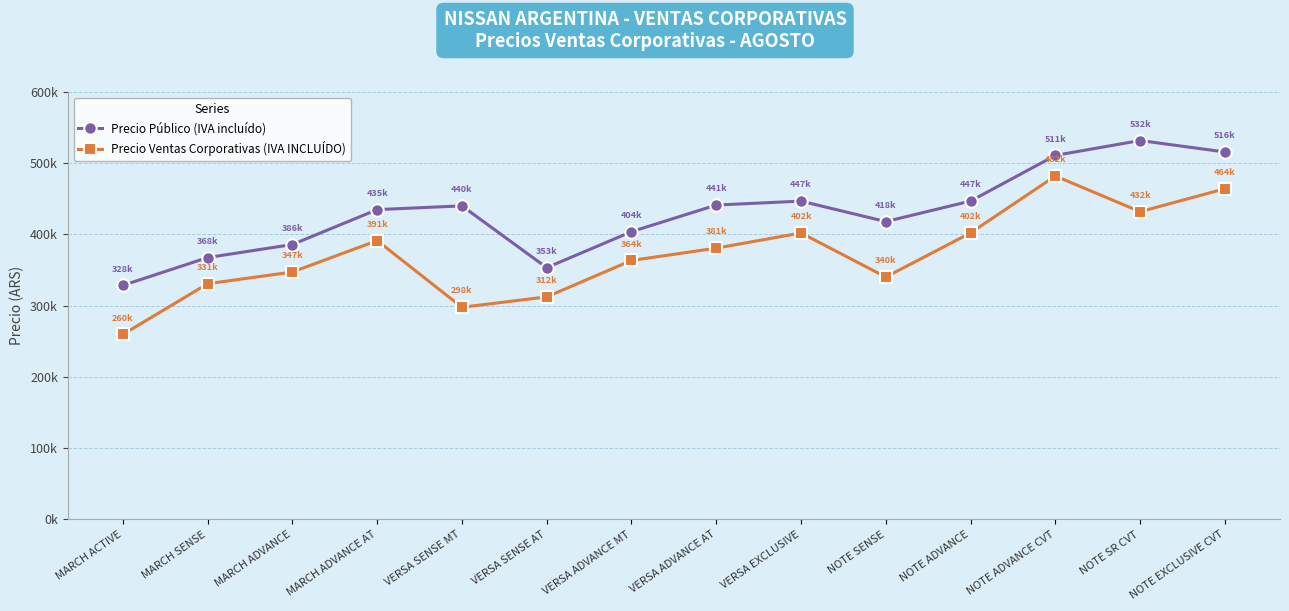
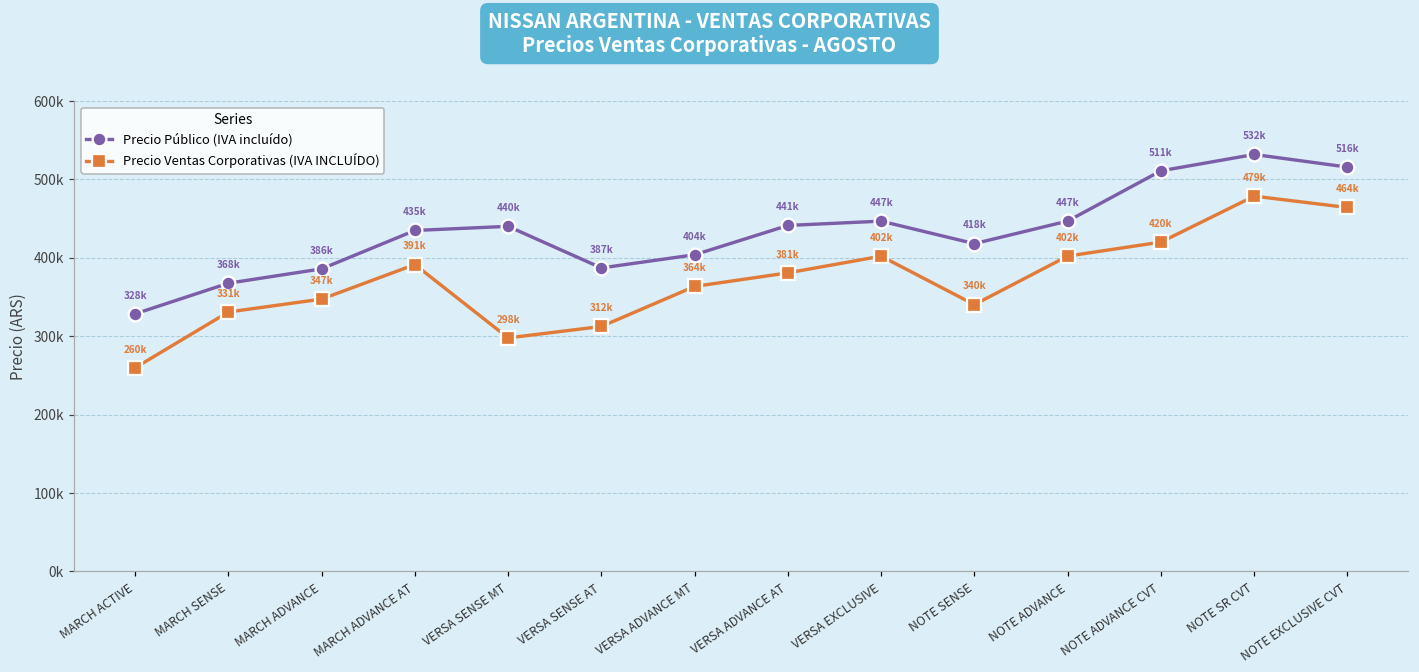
Precio Público (IVA incluído), VERSA SENSE AT: 353k -> 387k
Precio Ventas Corporativas (IVA INCLUÍDO), NOTE ADVANCE CVT: 482k -> 420k
Precio Ventas Corporativas (IVA INCLUÍDO), NOTE SR CVT: 432k -> 479k
